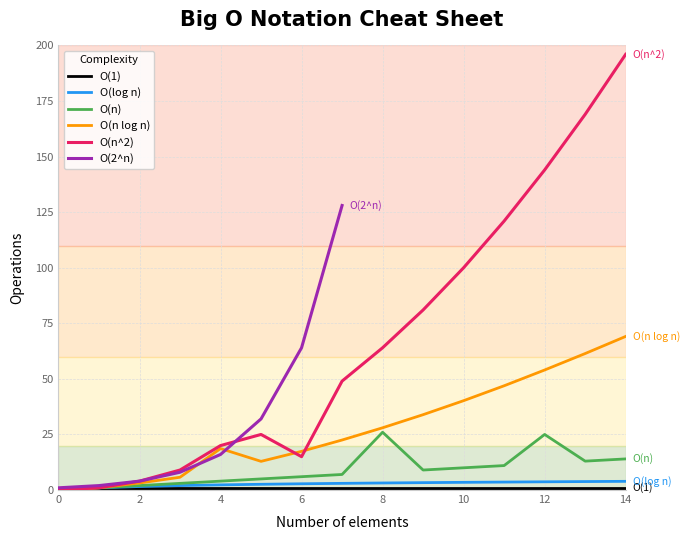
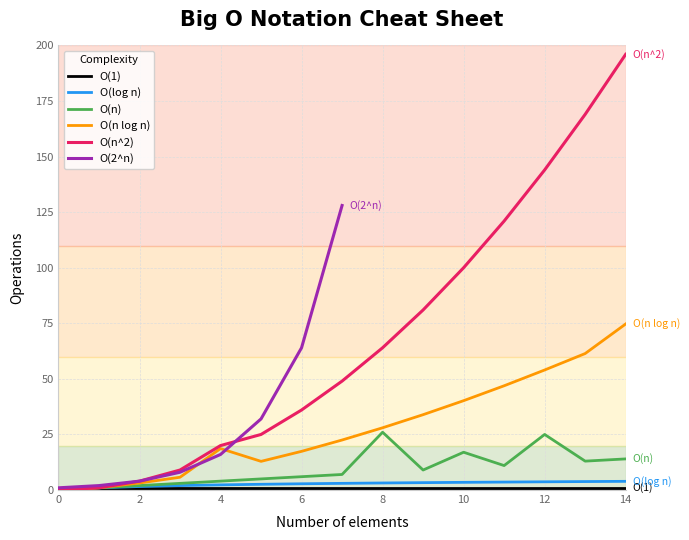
O(n^2), 6: 15 -> 36
O(n), 10: 10 -> 17
O(n log n), 14: 69 -> 75
